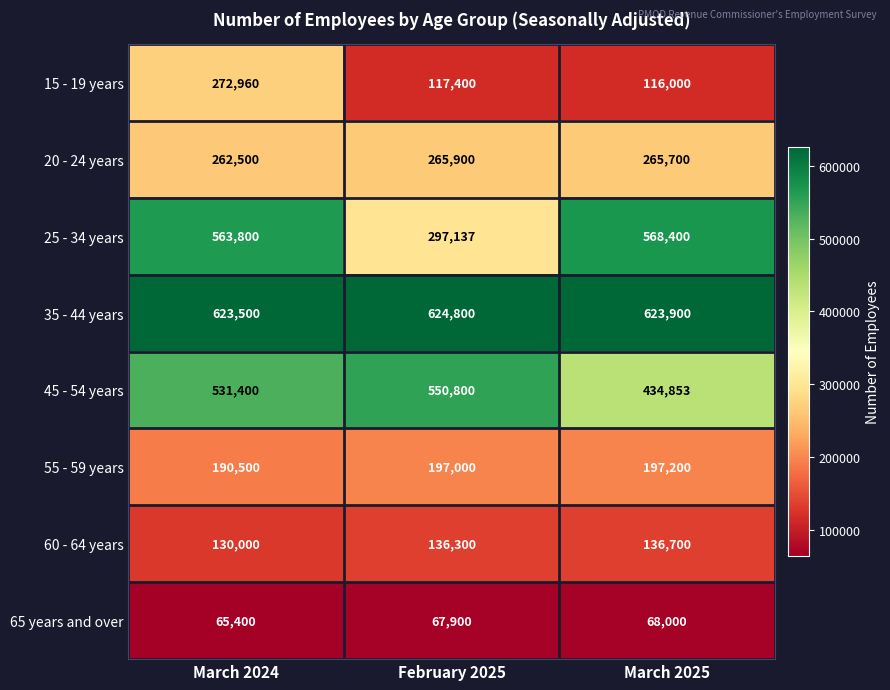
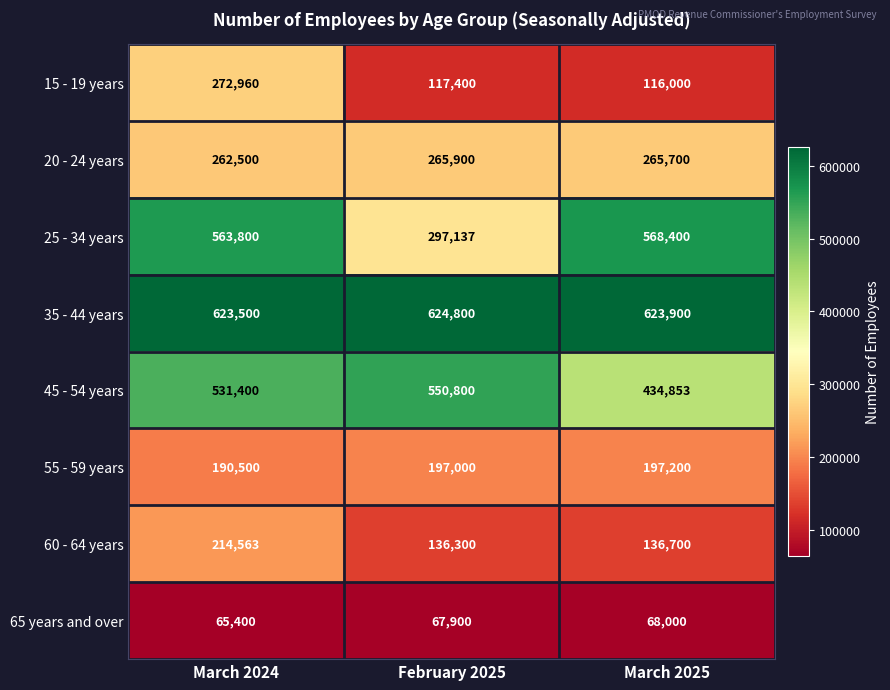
60 - 64 years, March 2024: 130,000 -> 214,563
